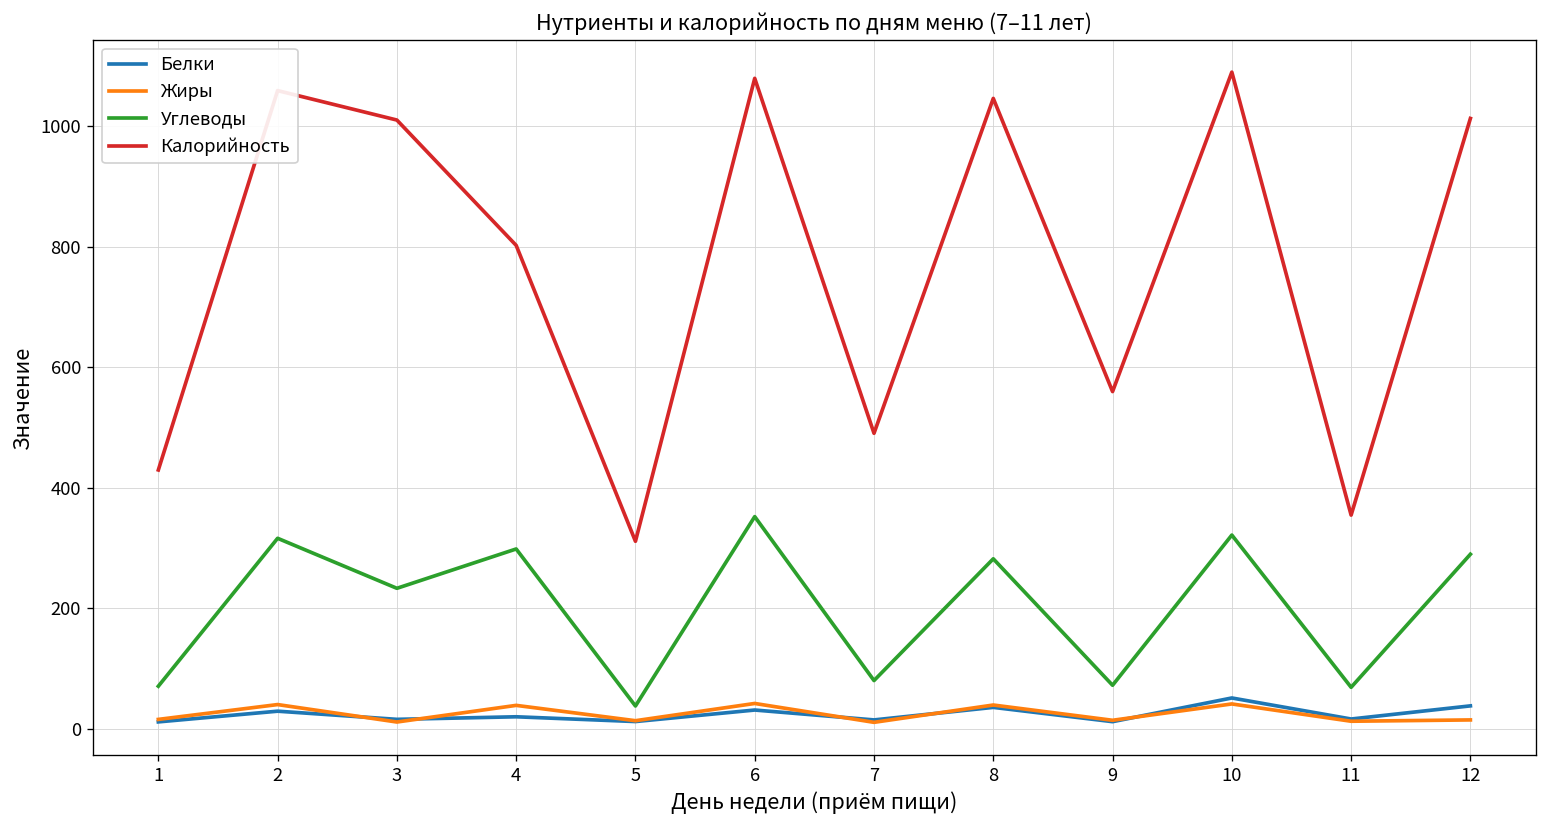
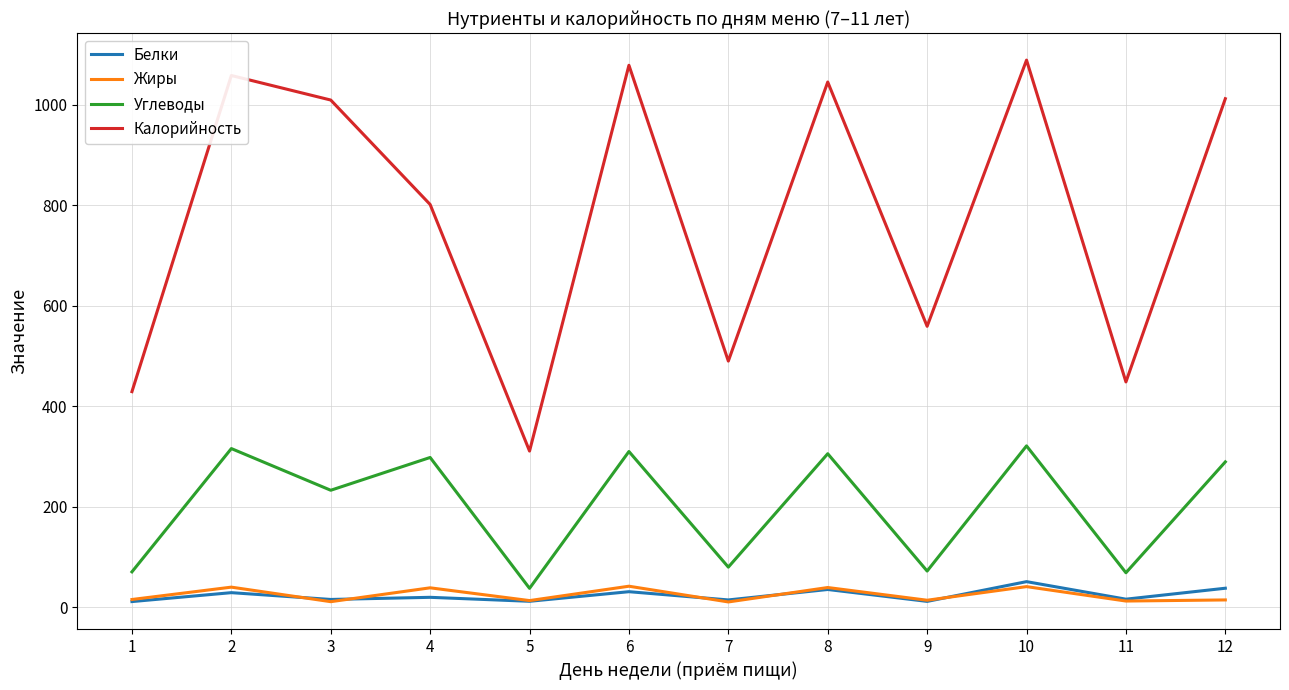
Углеводы, 6: 350 -> 310
Углеводы, 8: 280 -> 310
Калорийность, 11: 350 -> 450
